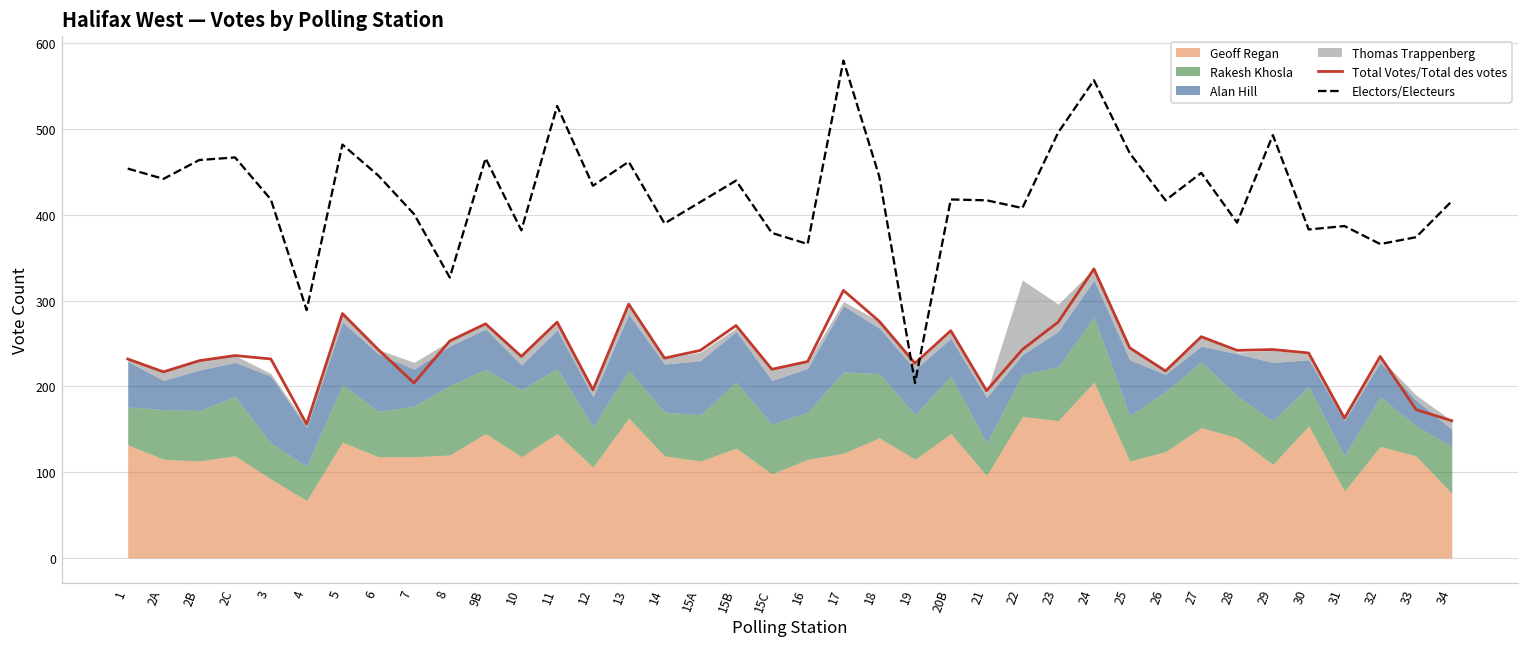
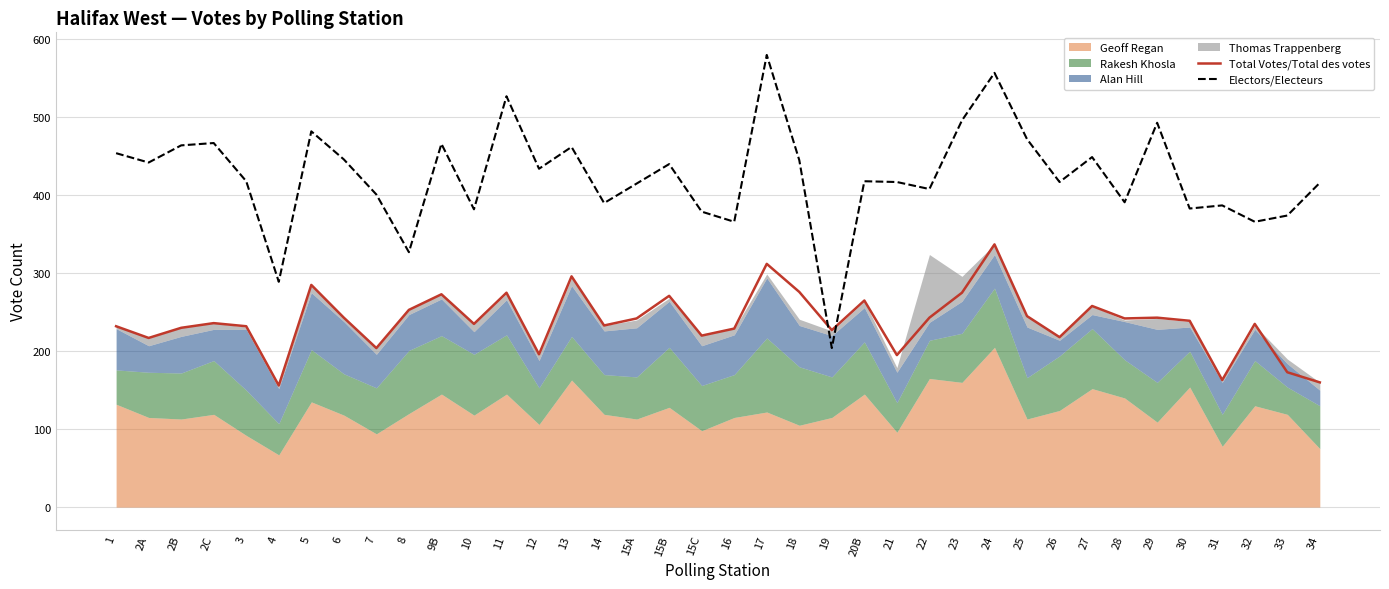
Rakesh Khosla, 3: 40 -> 60
Geoff Regan, 7: 120 -> 90
Geoff Regan, 18: 140 -> 110
Alan Hill, 21: 50 -> 40
